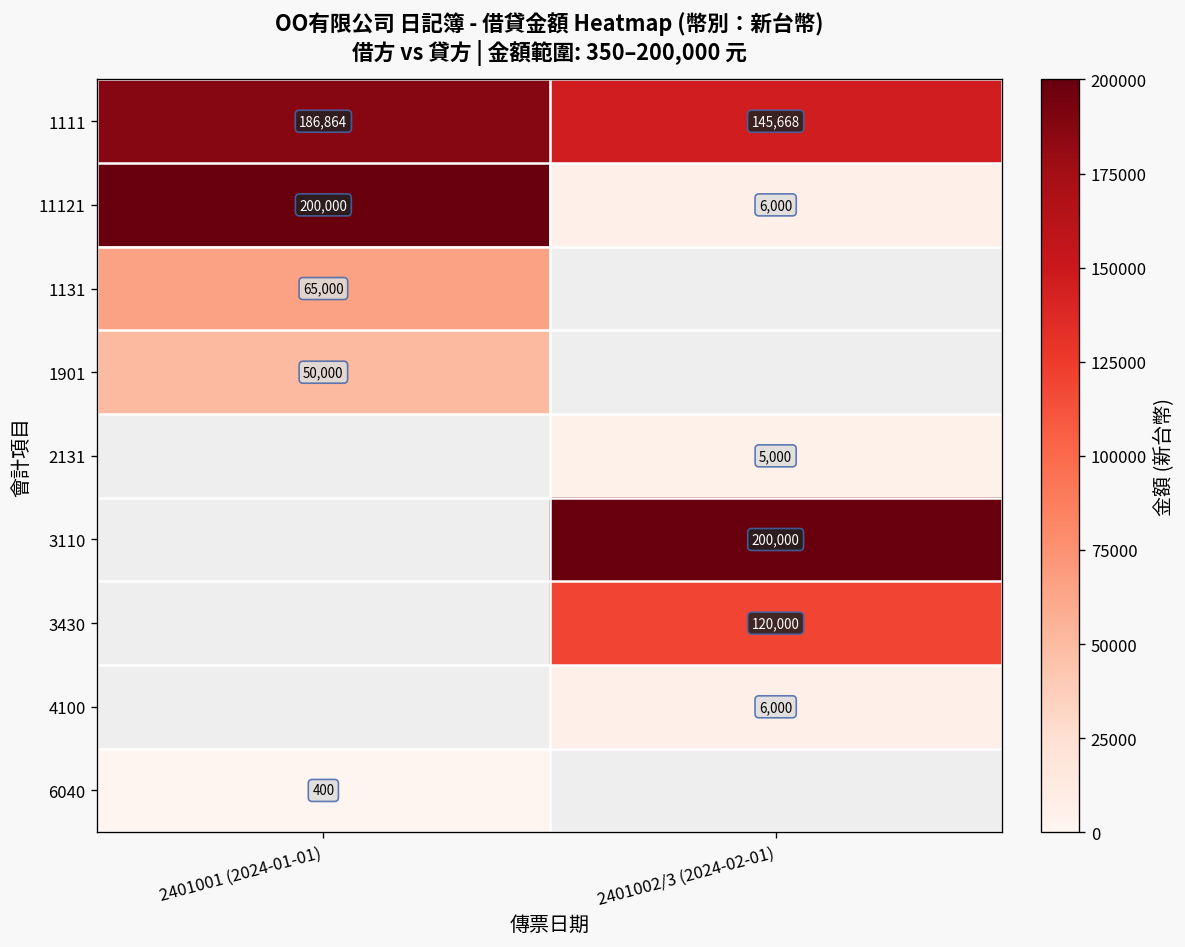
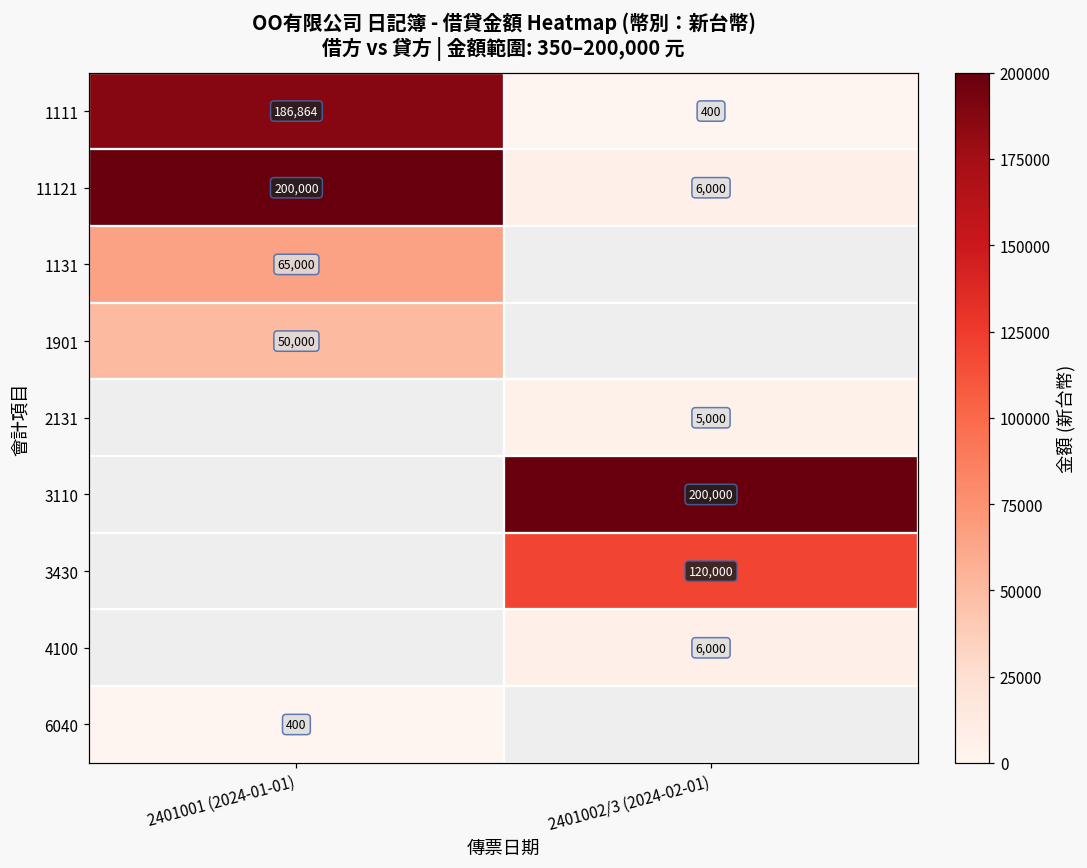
1111, 2401002/3 (2024-02-01): 145,668 -> 400
